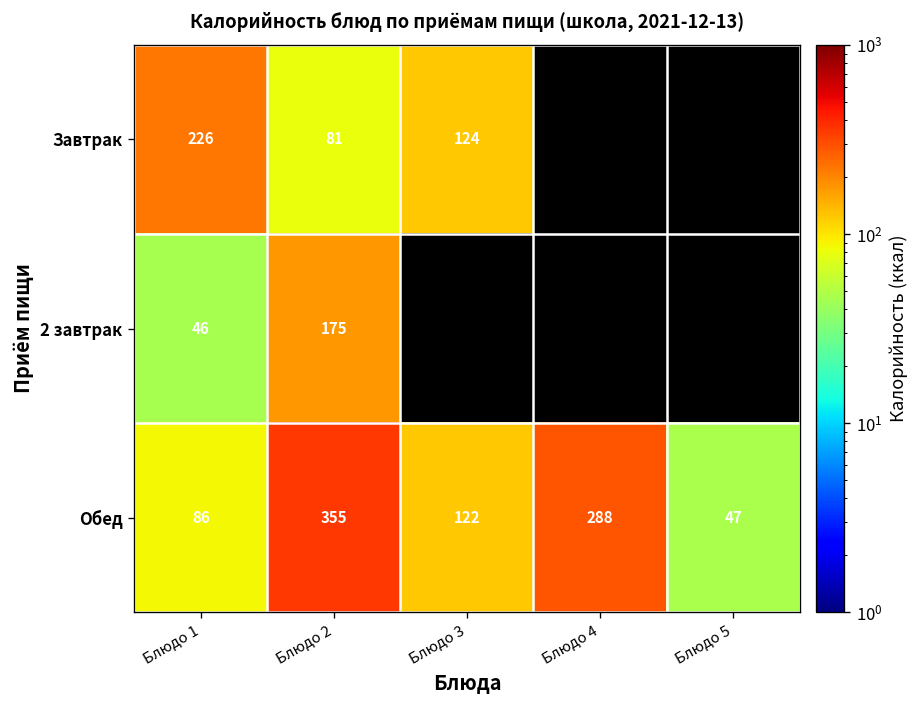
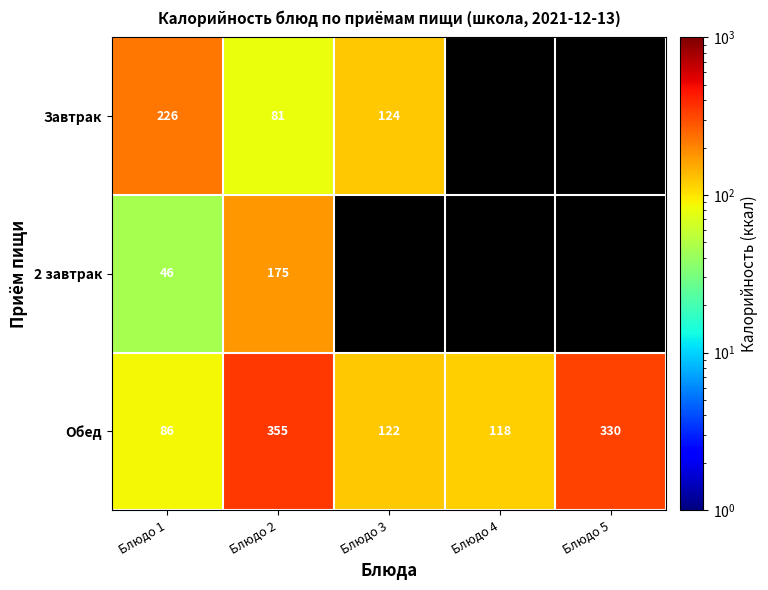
Обед, Блюдо 4: 288 -> 118
Обед, Блюдо 5: 47 -> 330
